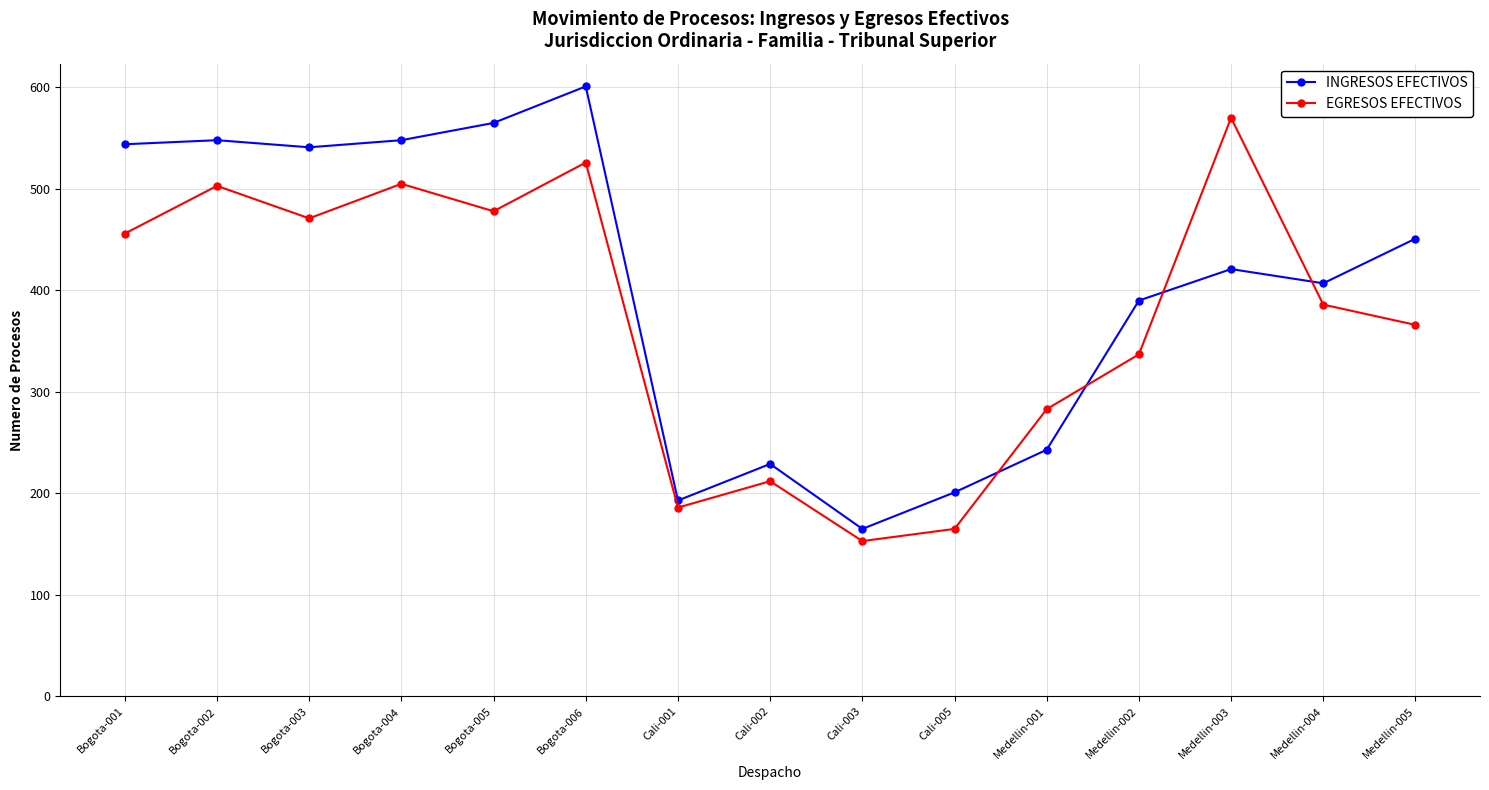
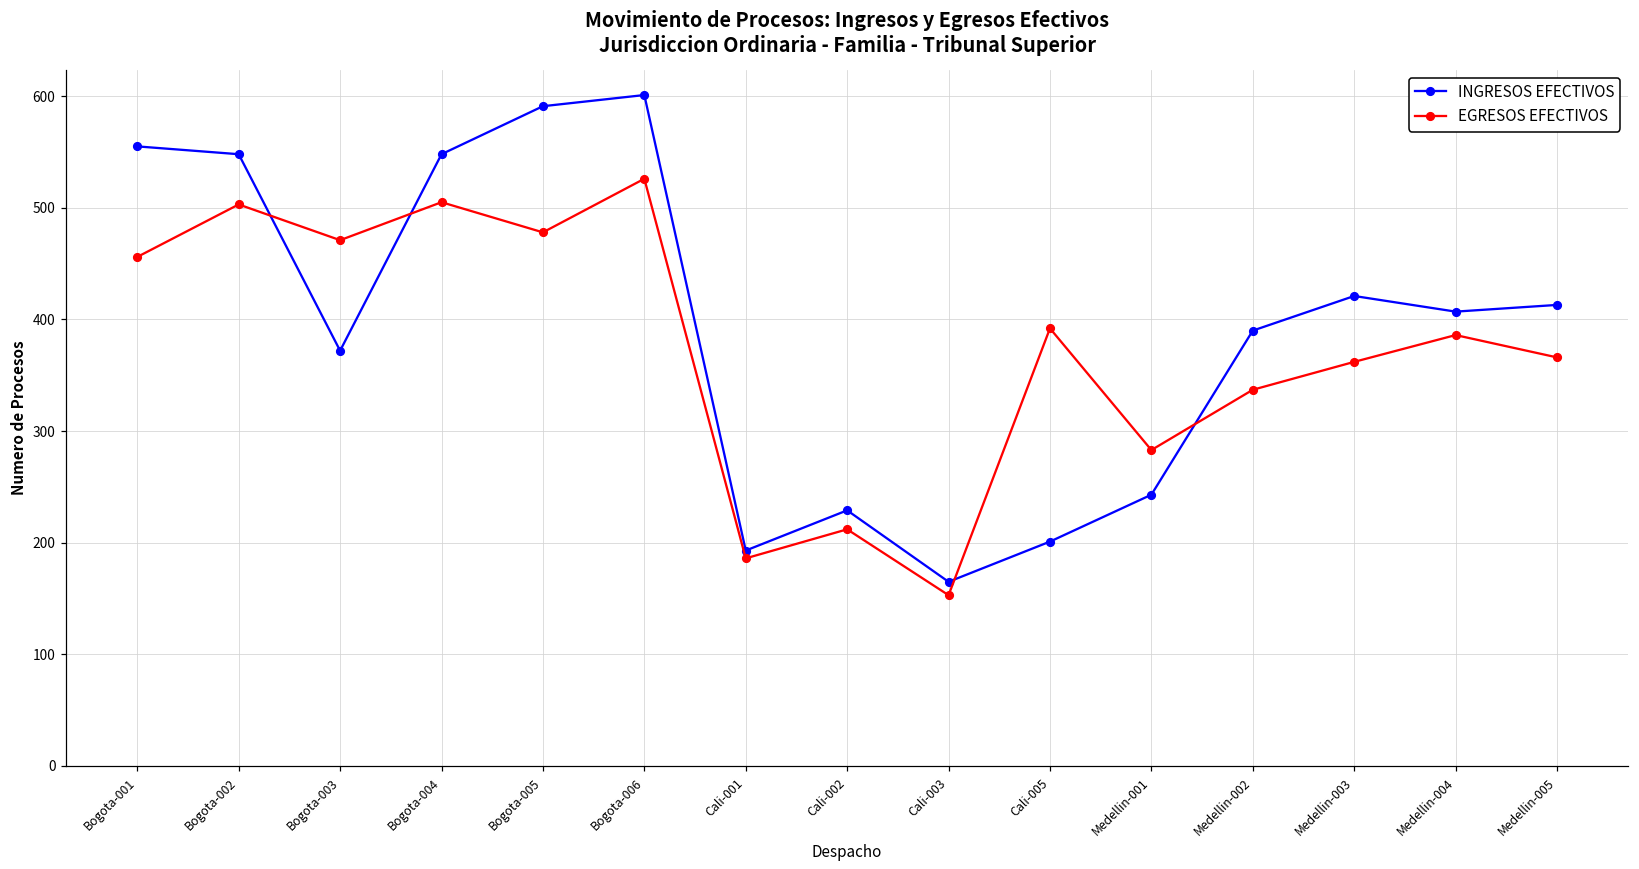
INGRESOS EFECTIVOS, Bogota-001: 544 -> 555
INGRESOS EFECTIVOS, Bogota-003: 541 -> 372
INGRESOS EFECTIVOS, Bogota-005: 565 -> 591
EGRESOS EFECTIVOS, Cali-005: 165 -> 392
EGRESOS EFECTIVOS, Medellin-003: 570 -> 362
INGRESOS EFECTIVOS, Medellin-005: 451 -> 413
